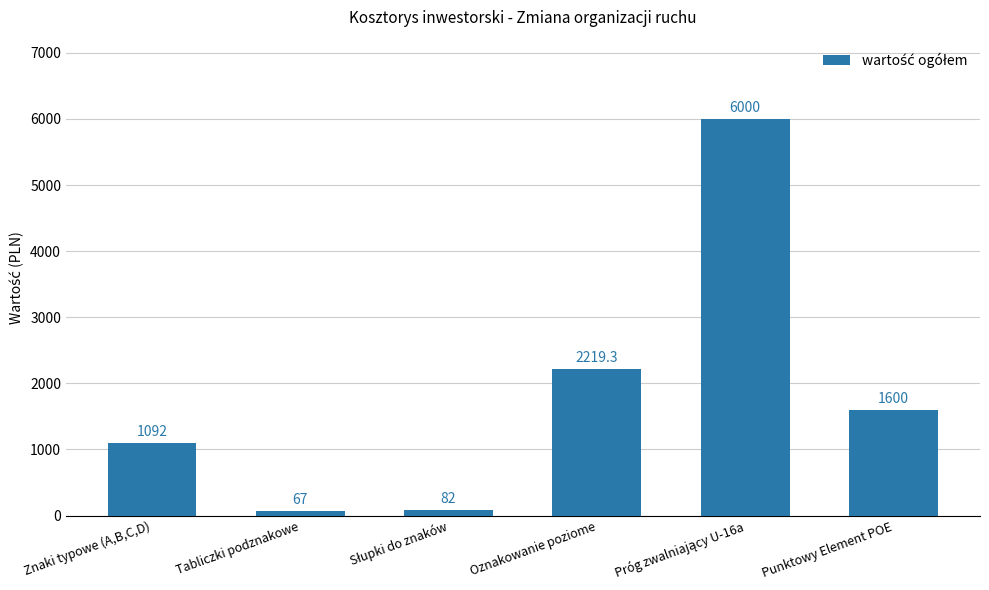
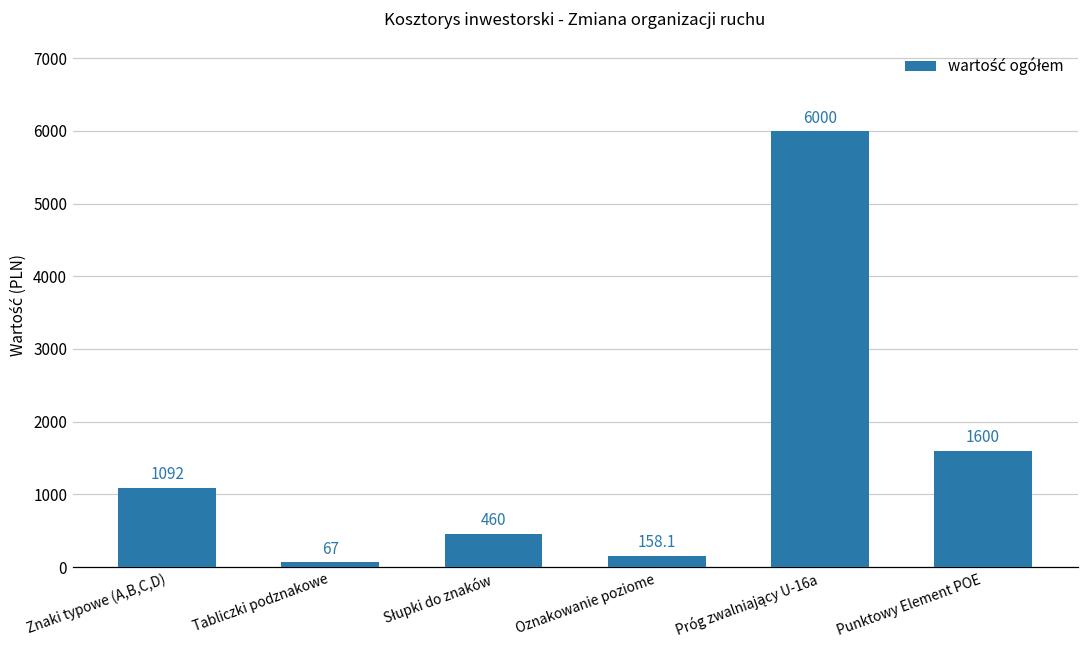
Słupki do znaków: 82 -> 460
Oznakowanie poziome: 2219.3 -> 158.1
